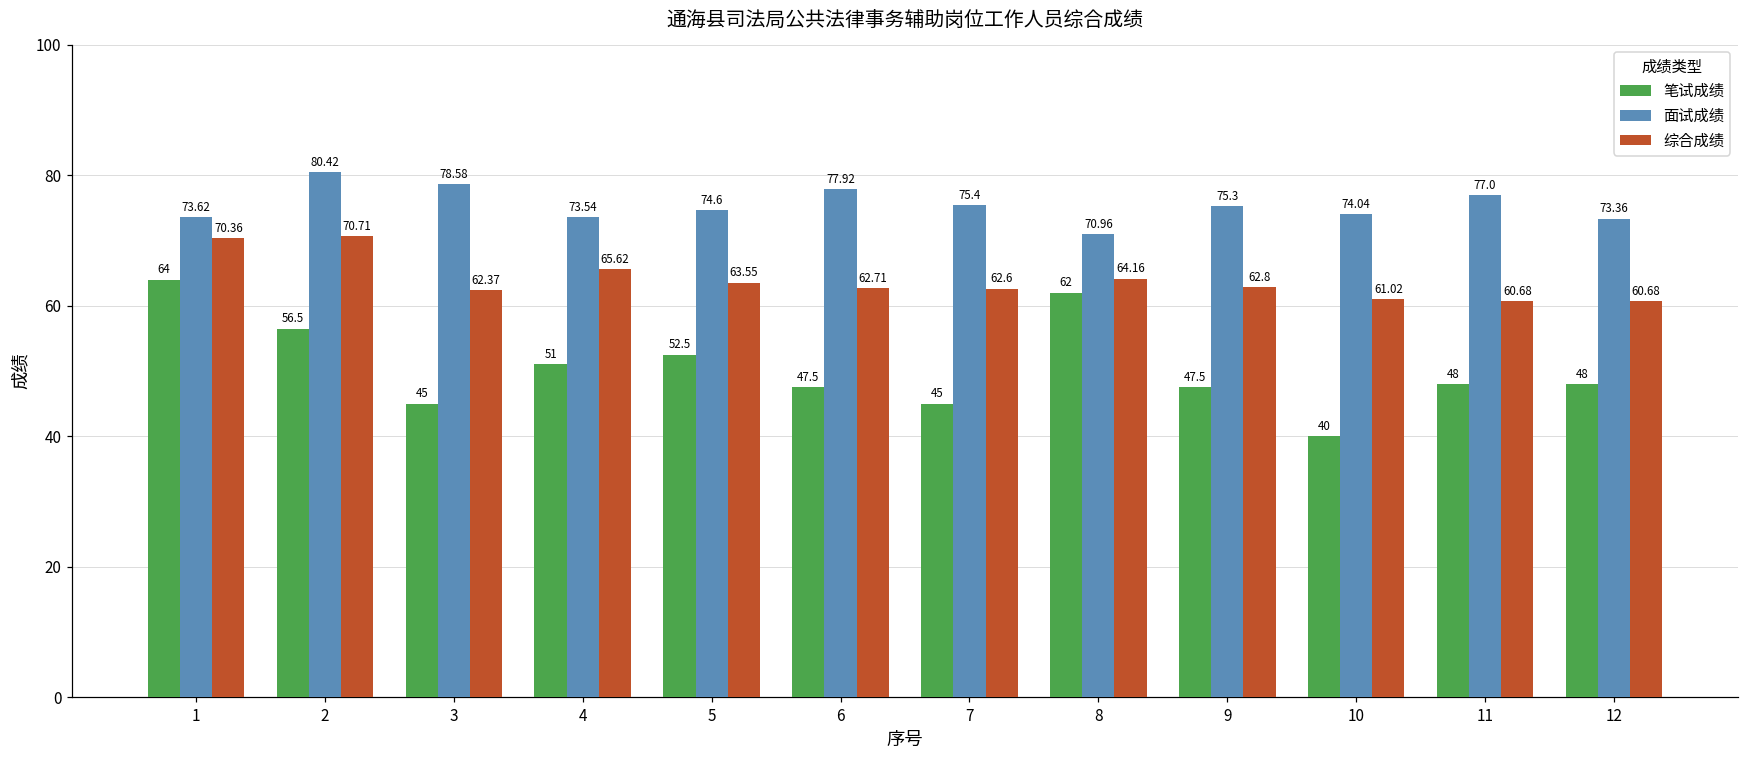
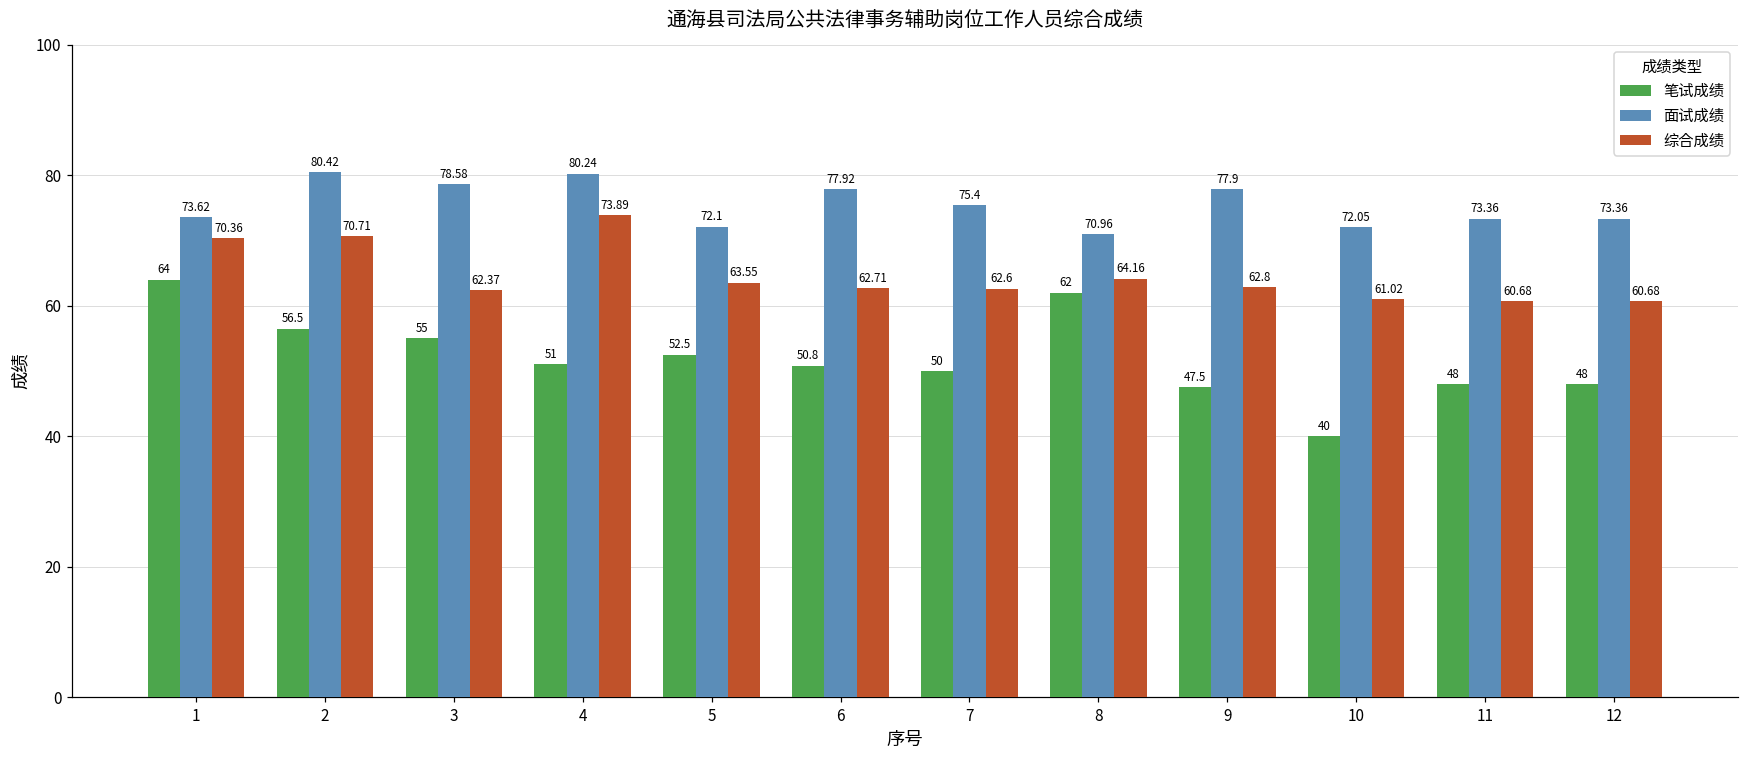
笔试成绩, 3: 45 -> 55
面试成绩, 4: 73.54 -> 80.24
综合成绩, 4: 65.62 -> 73.89
面试成绩, 5: 74.6 -> 72.1
笔试成绩, 6: 47.5 -> 50.8
笔试成绩, 7: 45 -> 50
面试成绩, 9: 75.3 -> 77.9
面试成绩, 10: 74.04 -> 72.05
面试成绩, 11: 77.0 -> 73.36
